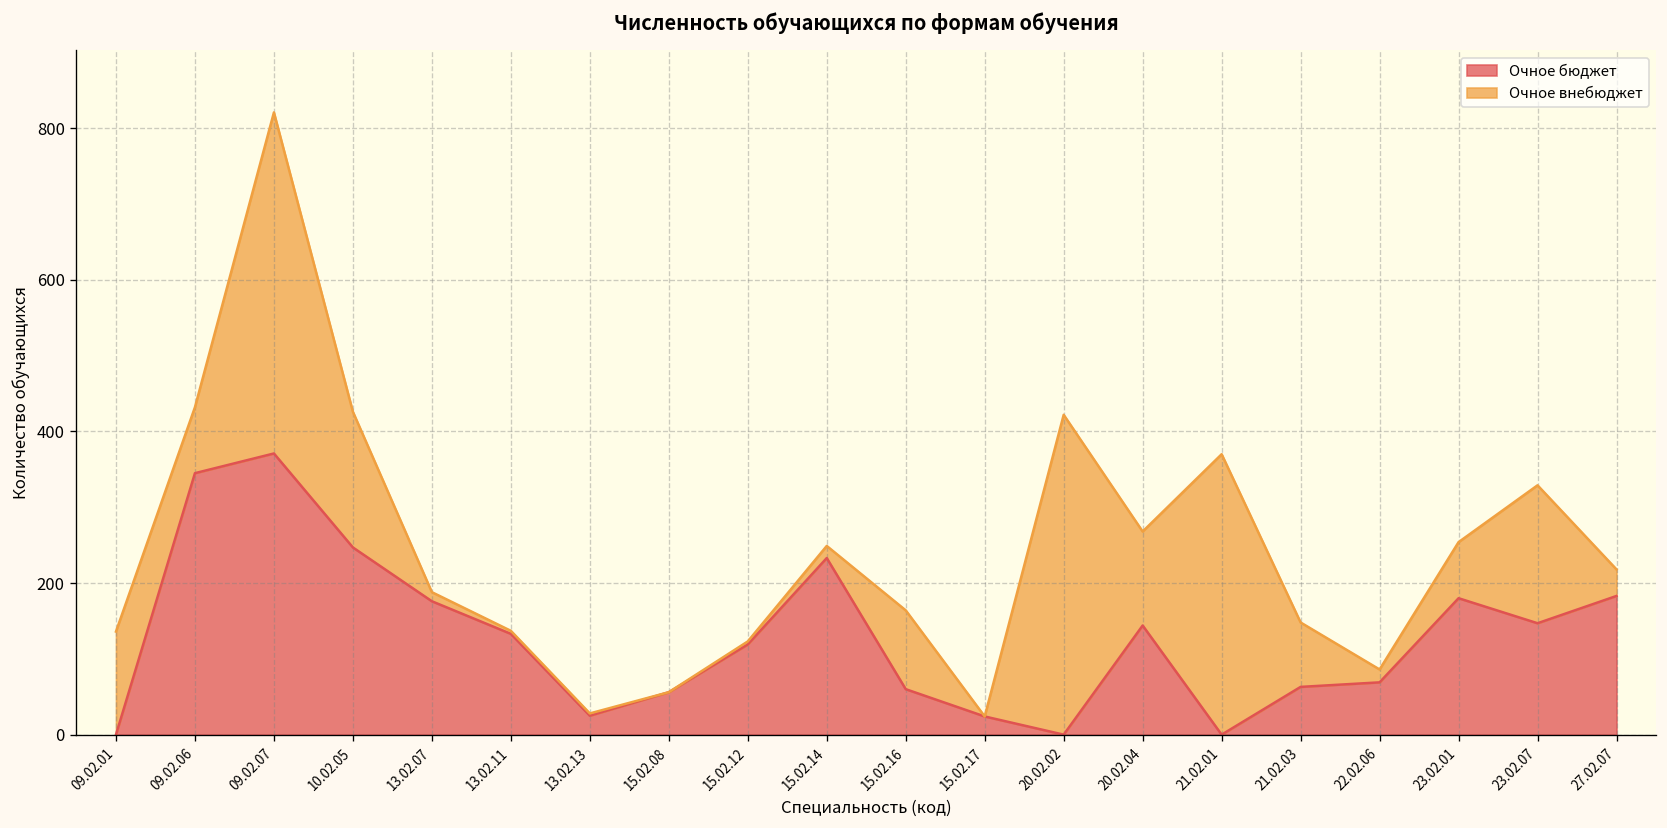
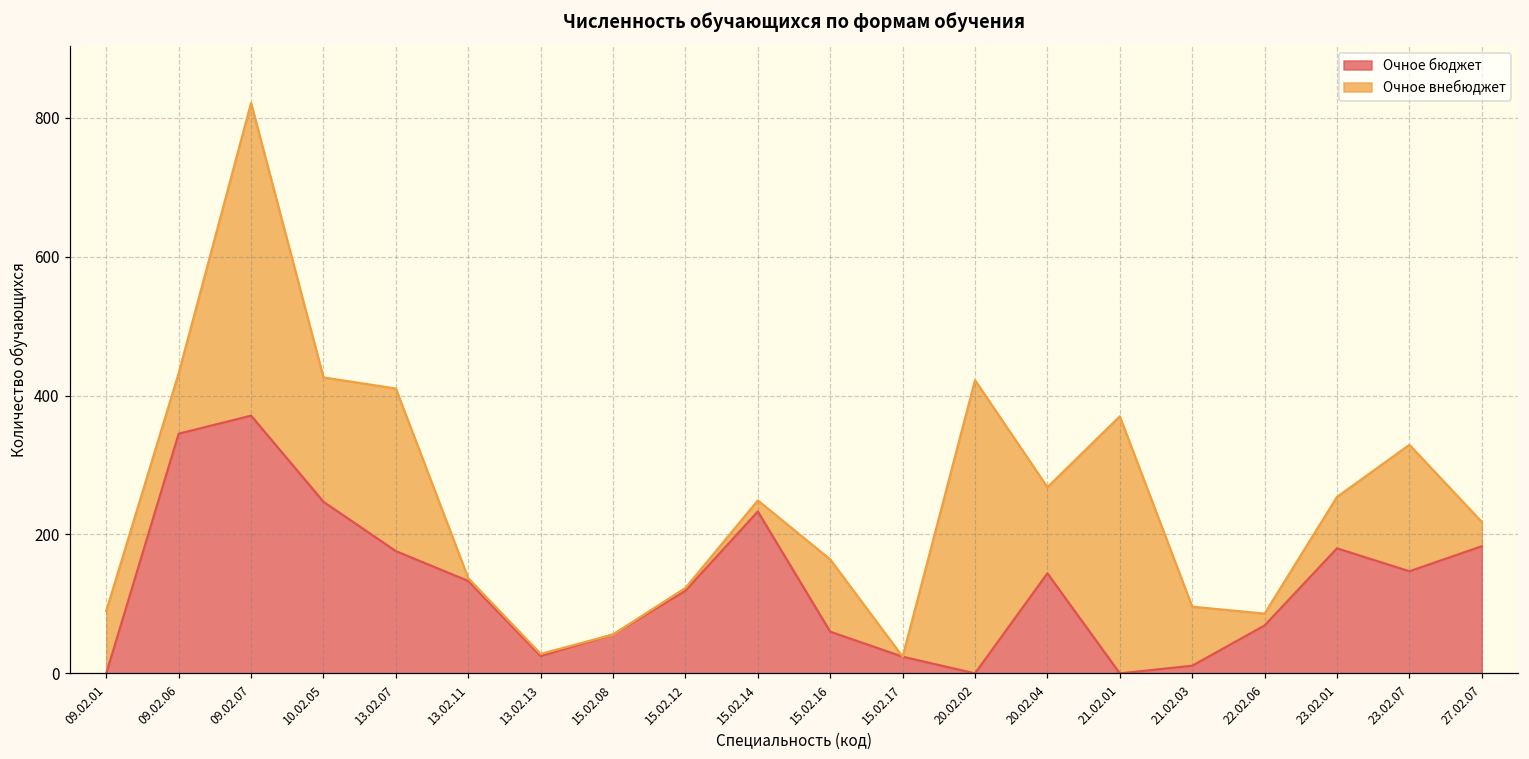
Очное внебюджет, 09.02.01: 140 -> 90
Очное внебюджет, 13.02.07: 10 -> 230
Очное бюджет, 21.02.03: 60 -> 10
